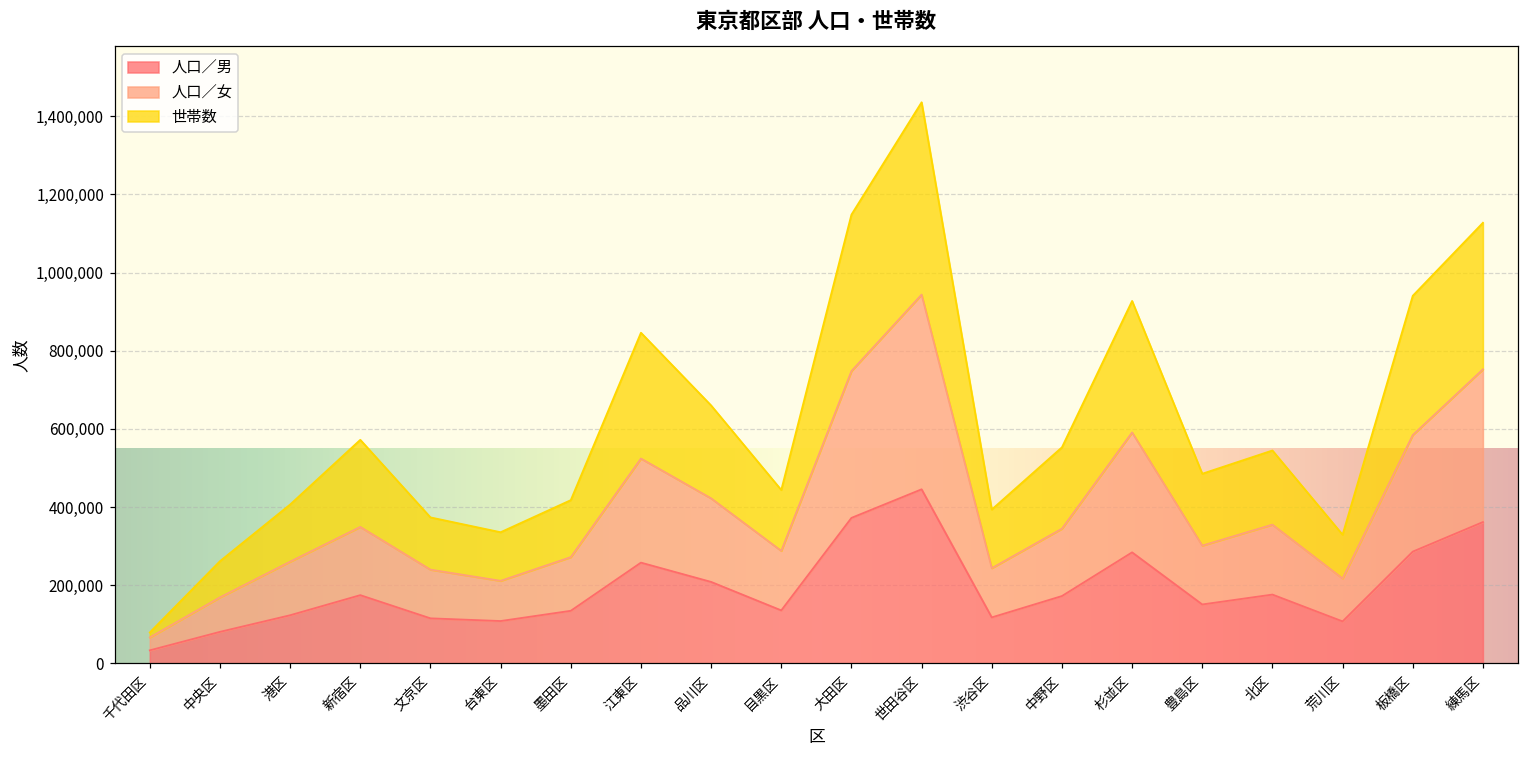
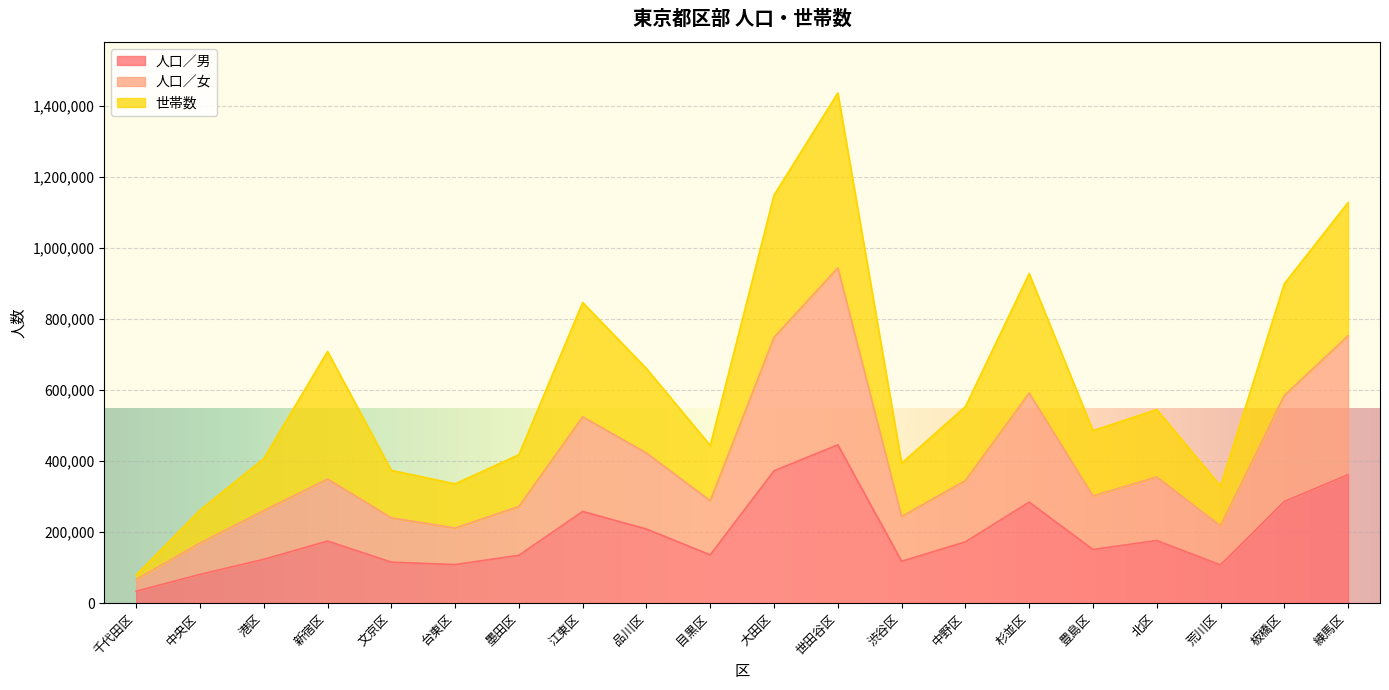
世帯数, 新宿区: 220,000 -> 360,000
世帯数, 板橋区: 360,000 -> 310,000
